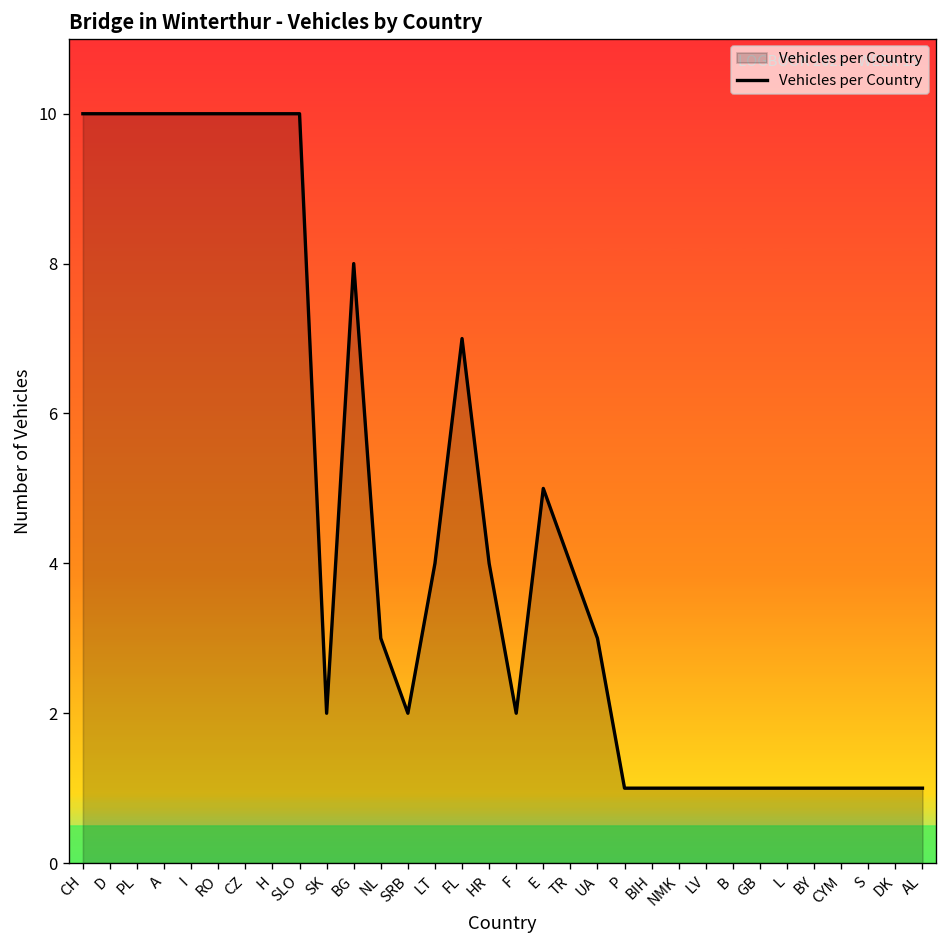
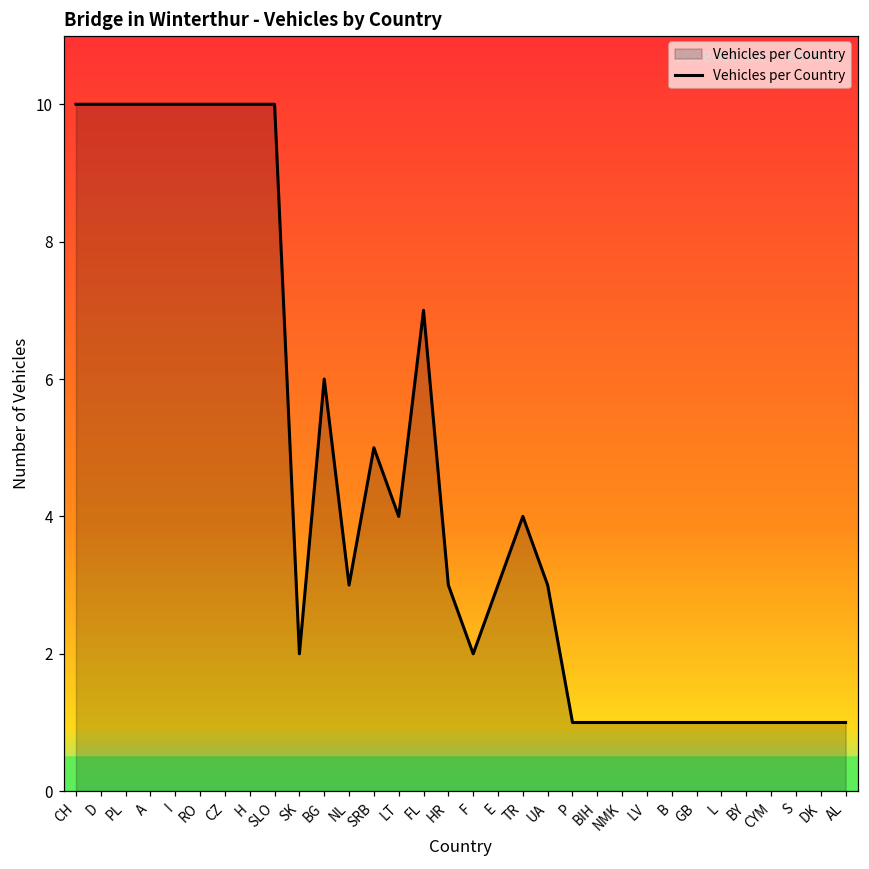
BG: 8 -> 6
SRB: 2 -> 5
HR: 4 -> 3
E: 5 -> 3
